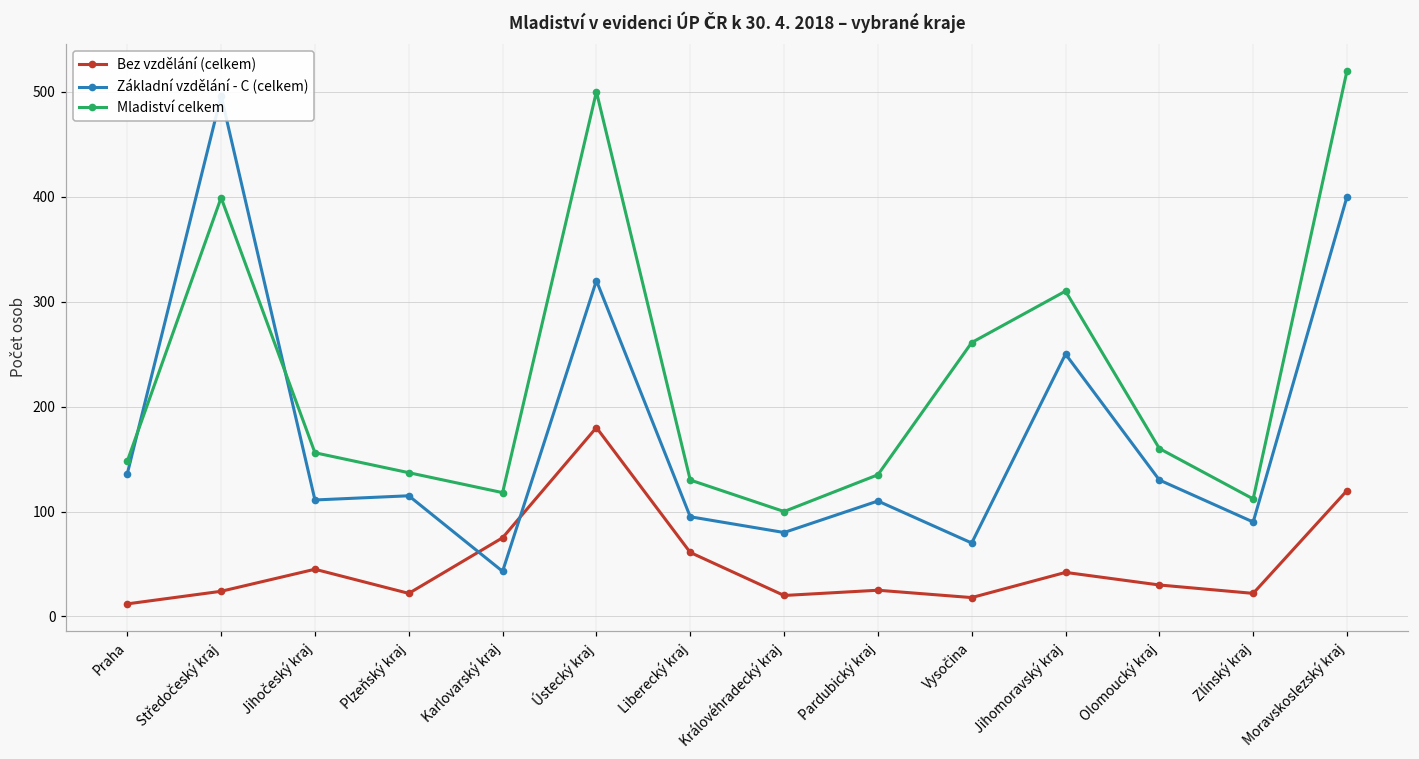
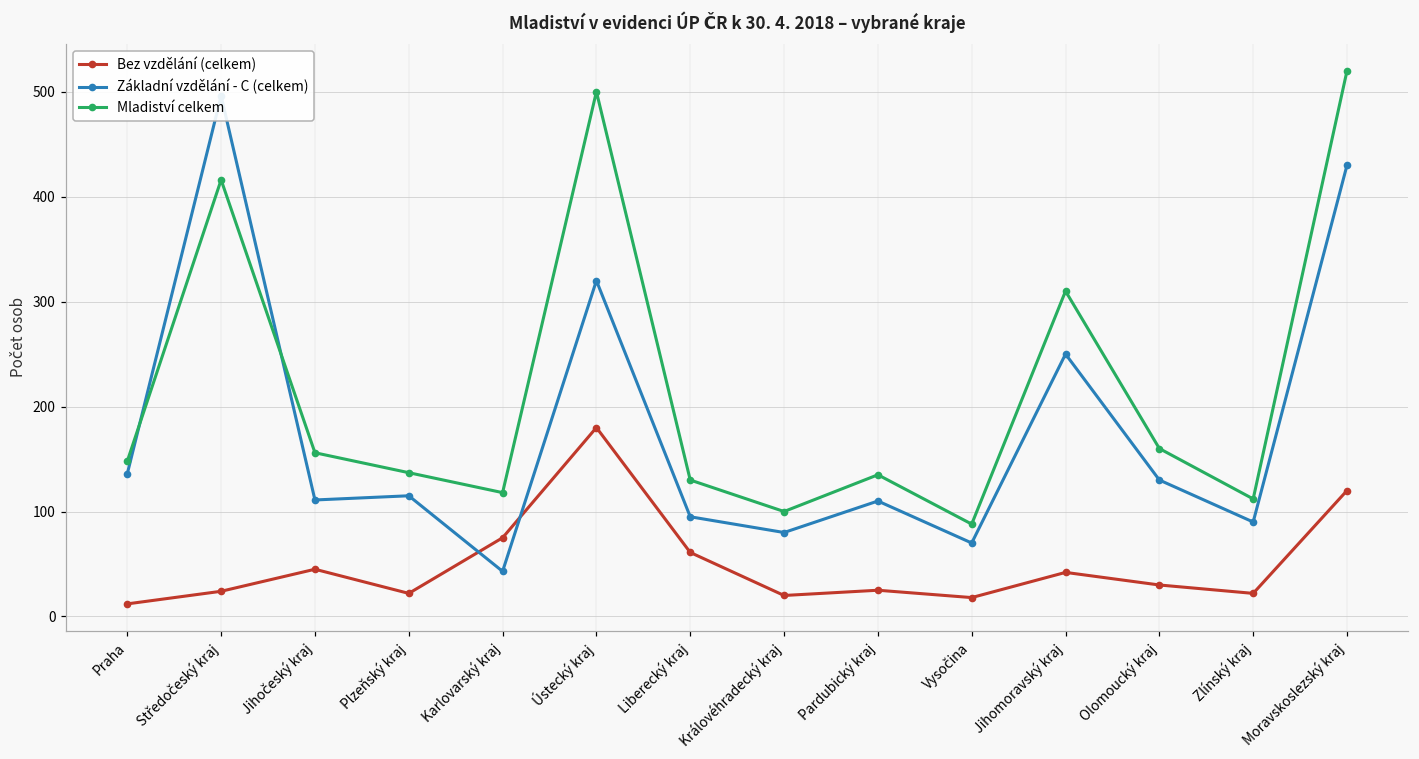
Mladiství celkem, Středočeský kraj: 400 -> 420
Mladiství celkem, Vysočina: 260 -> 90
Základní vzdělání - C (celkem), Moravskoslezský kraj: 400 -> 430
